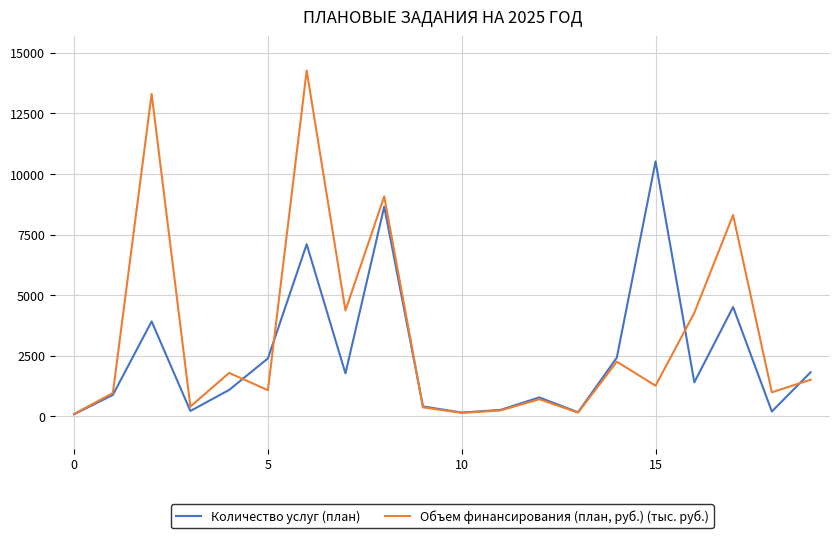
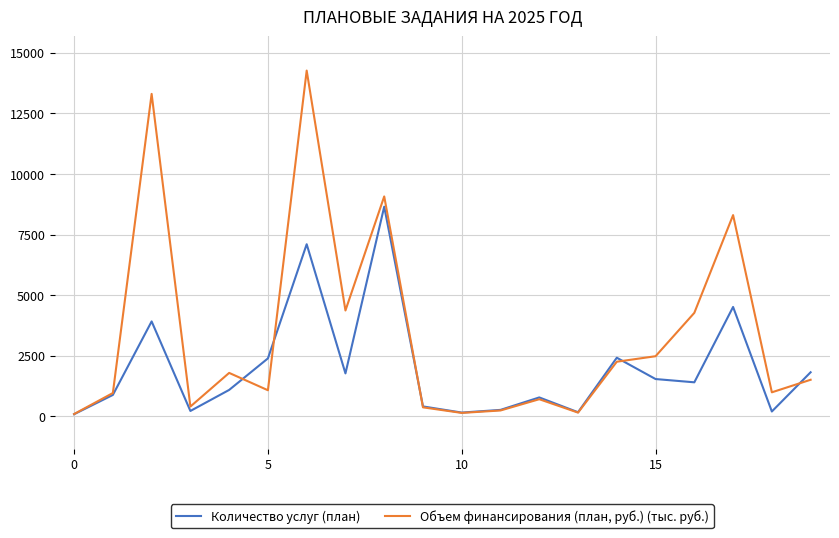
Количество услуг (план), 15: 10500 -> 1500
Объем финансирования (план, руб.) (тыс. руб.), 15: 1300 -> 2500
